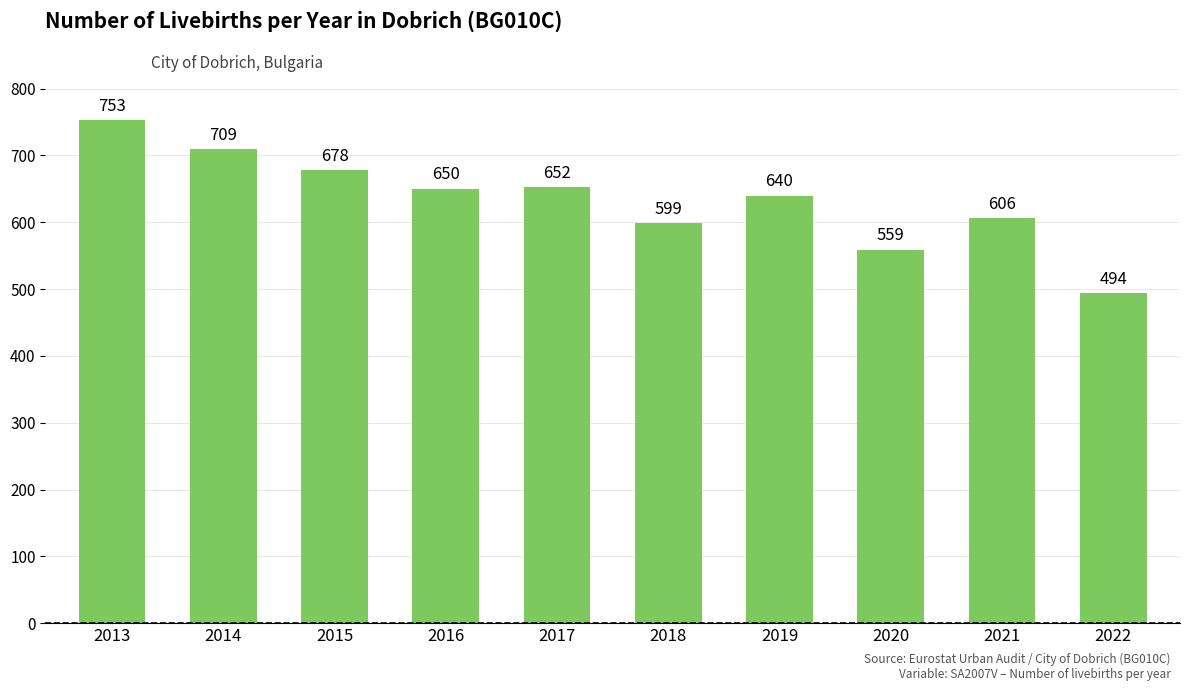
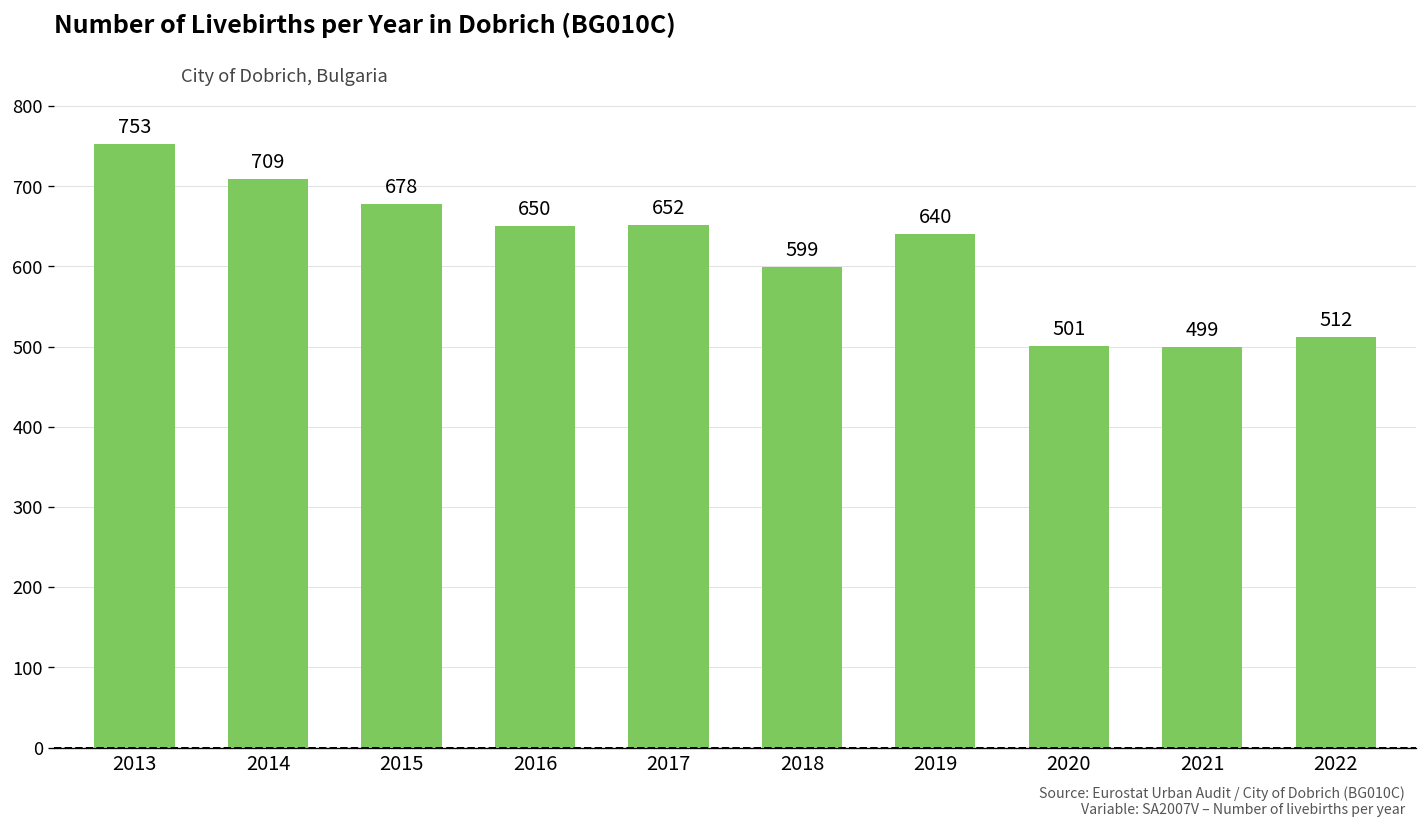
2020: 559 -> 501
2021: 606 -> 499
2022: 494 -> 512
